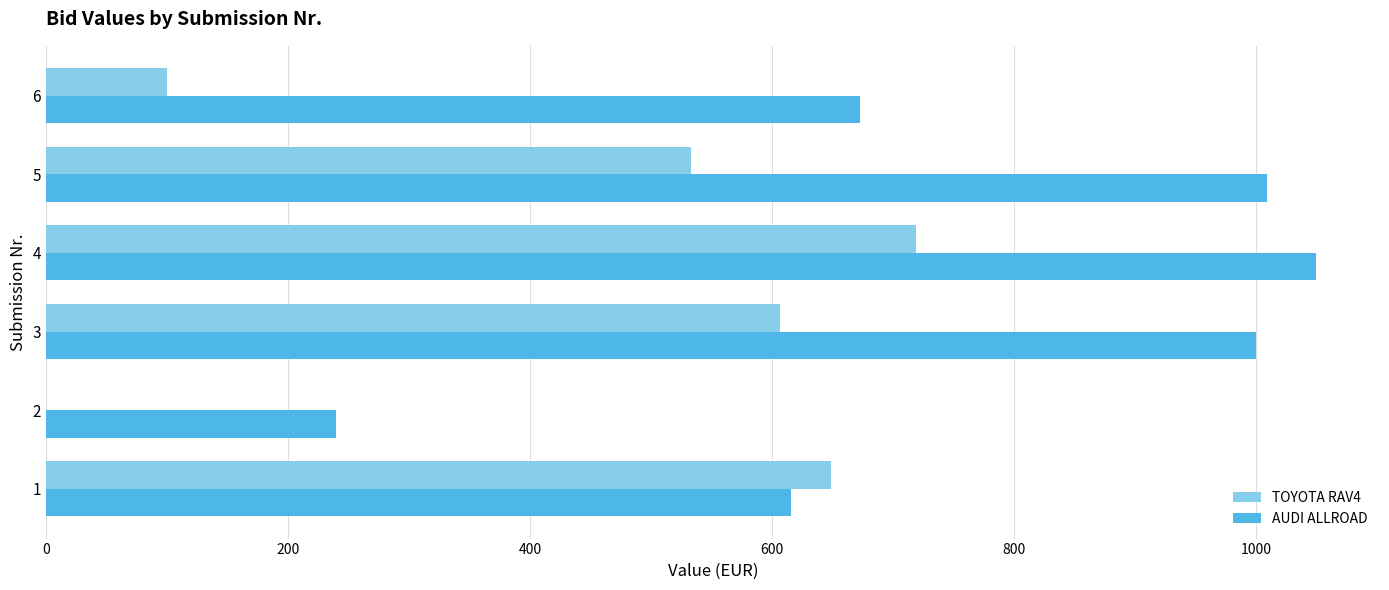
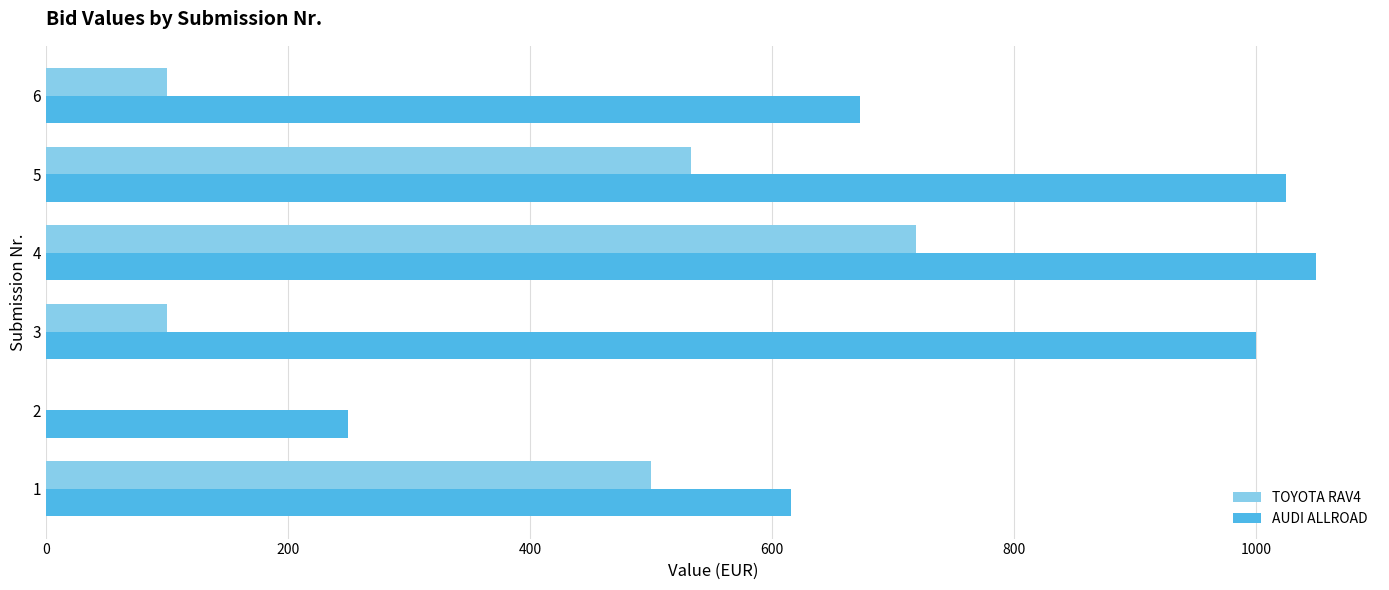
AUDI ALLROAD, 5: 1009 -> 1025
TOYOTA RAV4, 3: 607 -> 100
AUDI ALLROAD, 2: 240 -> 250
TOYOTA RAV4, 1: 649 -> 500
